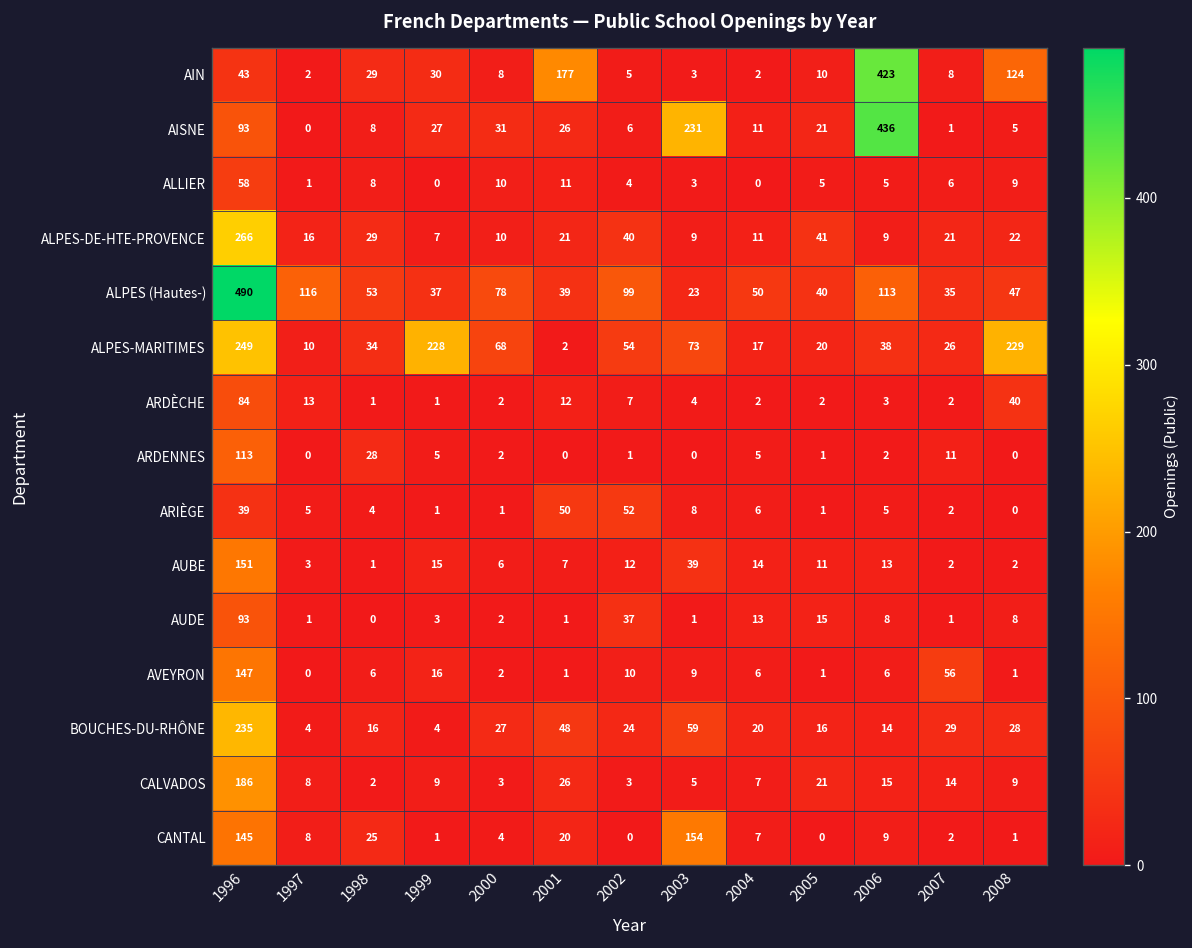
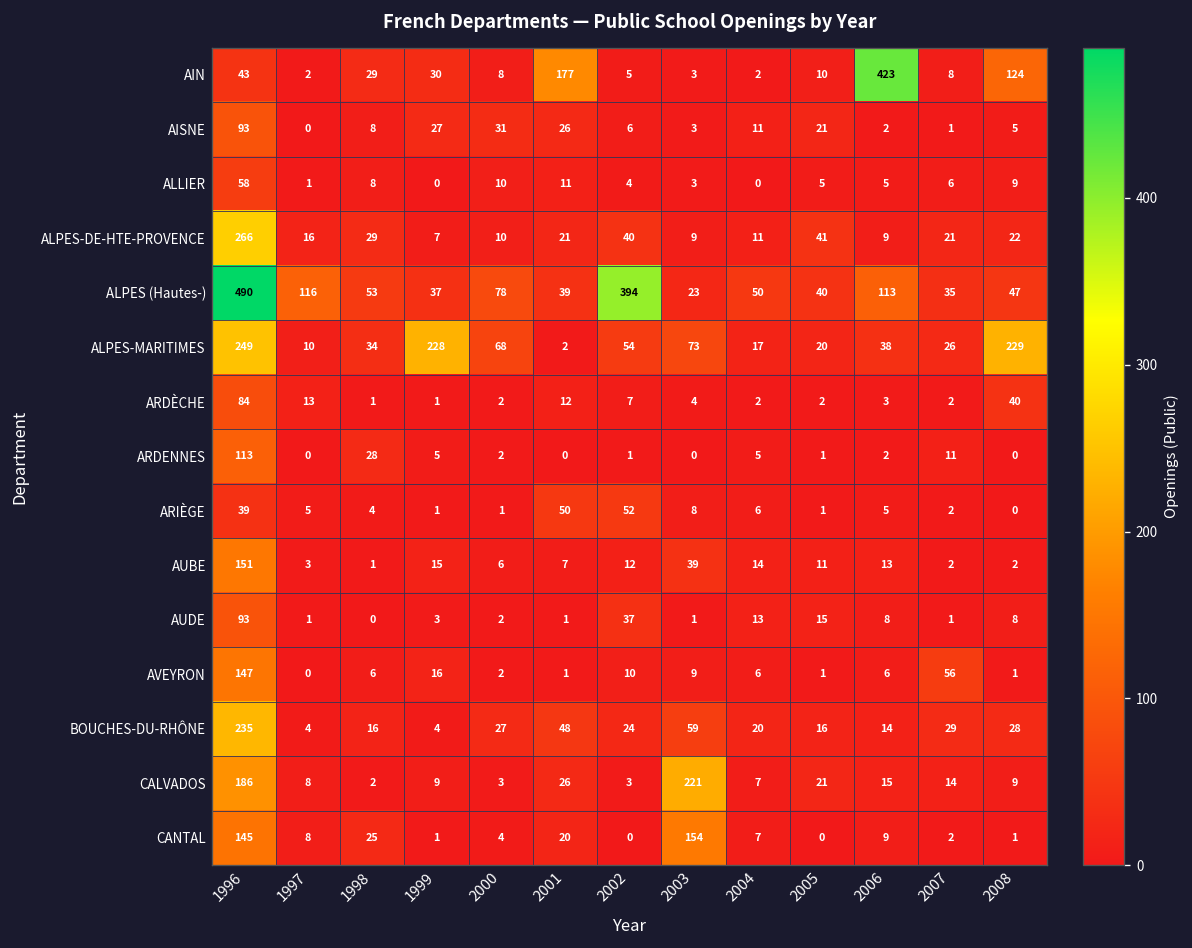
AISNE, 2003: 231 -> 3
AISNE, 2006: 436 -> 2
ALPES (Hautes-), 2002: 99 -> 394
CALVADOS, 2003: 5 -> 221
